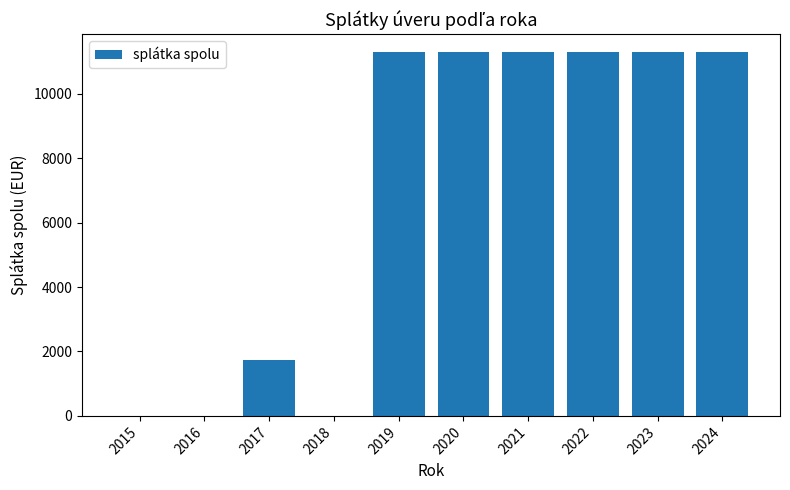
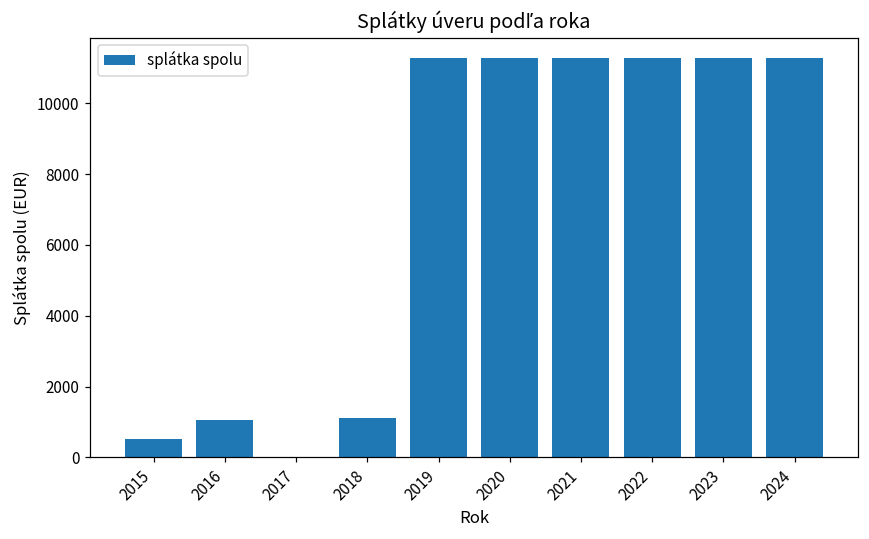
2015: 0 -> 500
2016: 0 -> 1000
2017: 1700 -> 0
2018: 0 -> 1100
